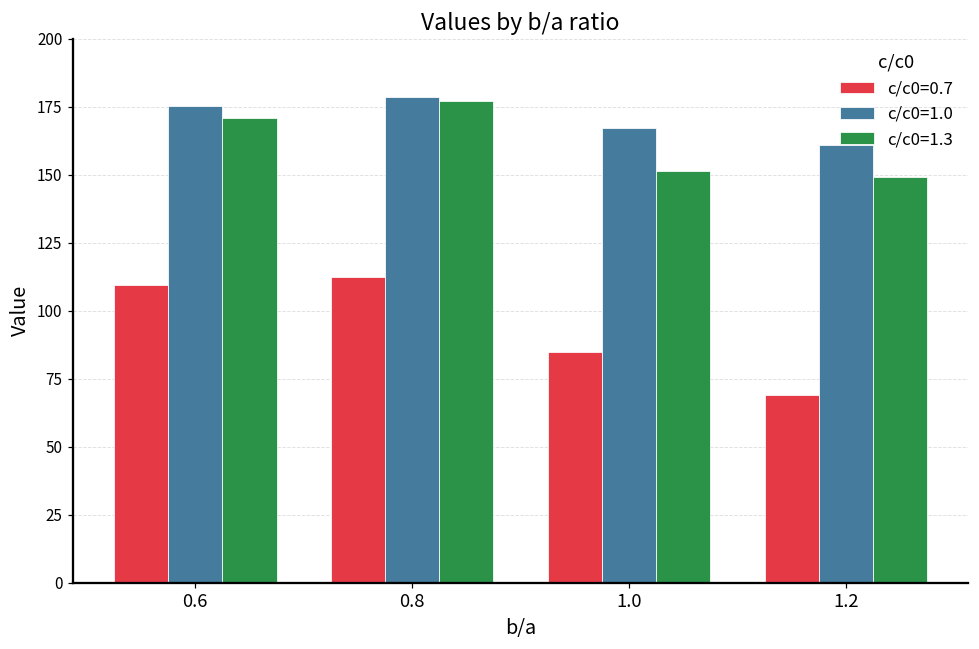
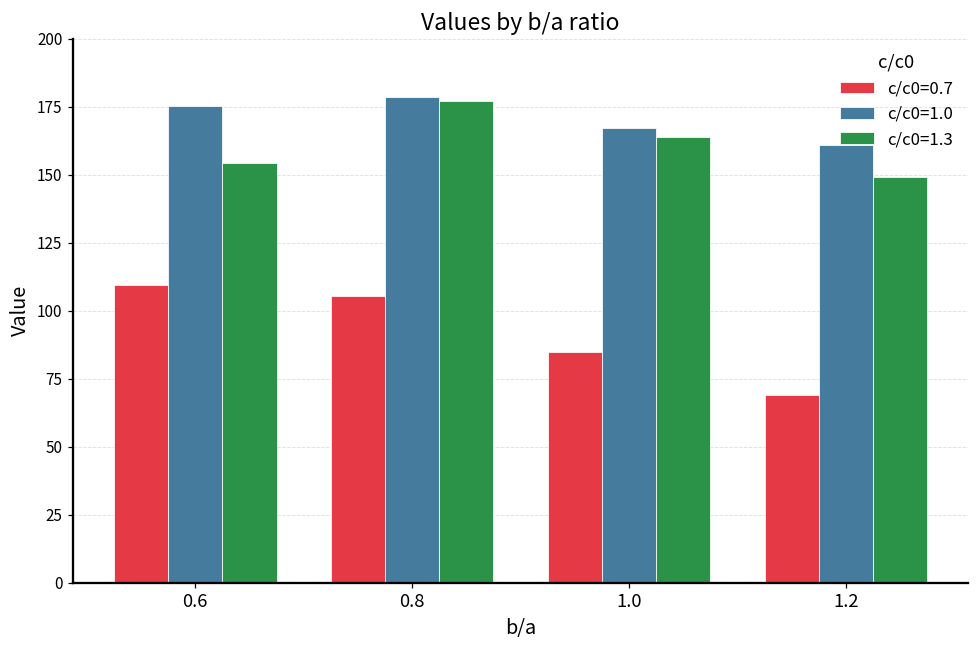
c/c0=1.3, 0.6: 171 -> 154
c/c0=0.7, 0.8: 112 -> 105
c/c0=1.3, 1.0: 152 -> 164
